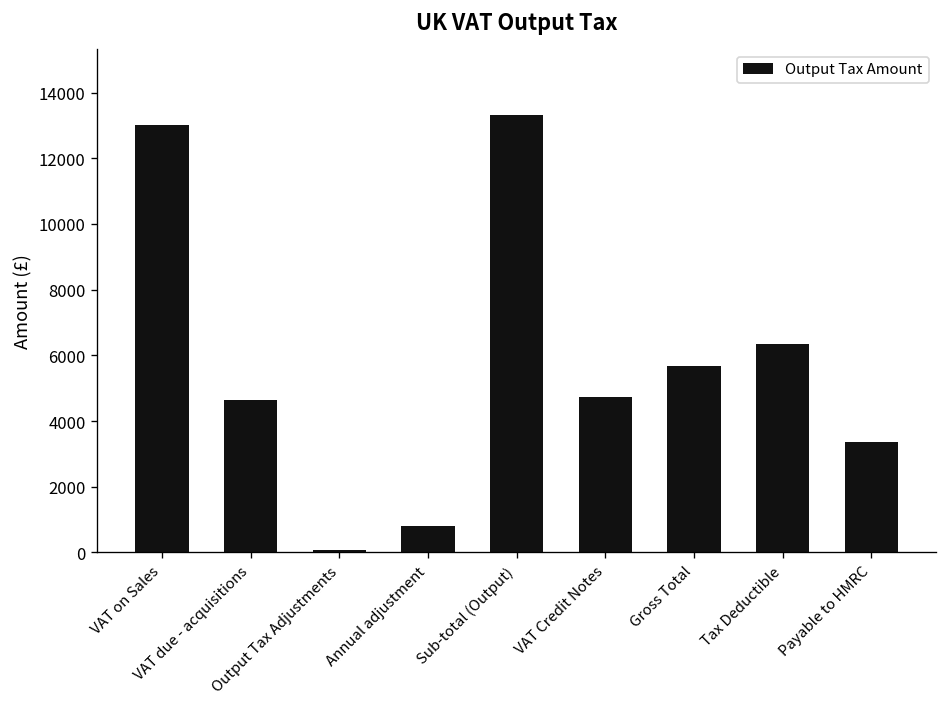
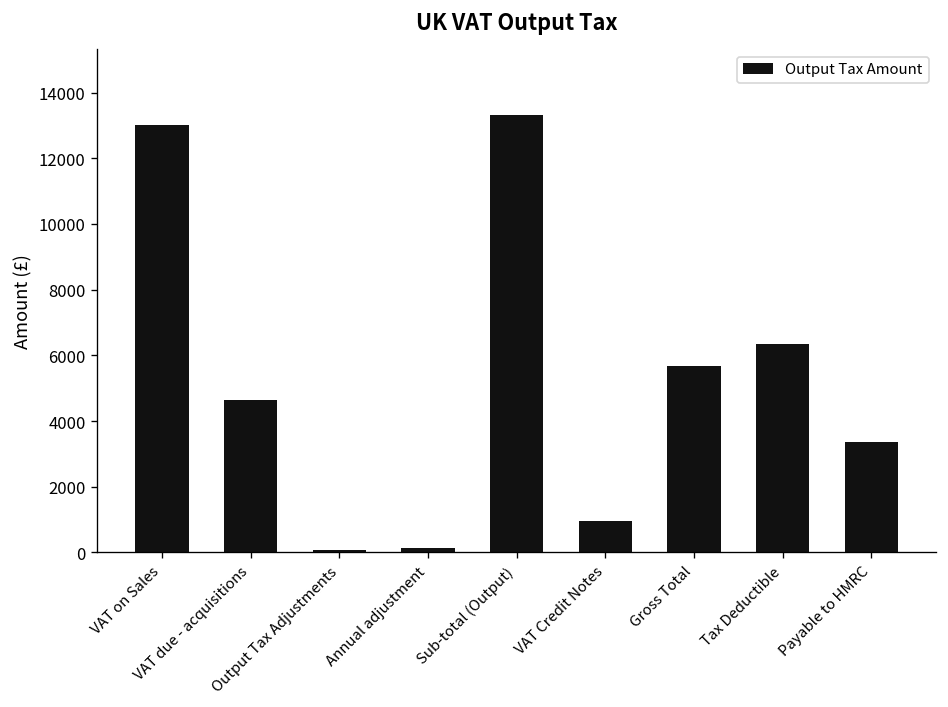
Annual adjustment: 800 -> 100
VAT Credit Notes: 4700 -> 1000
